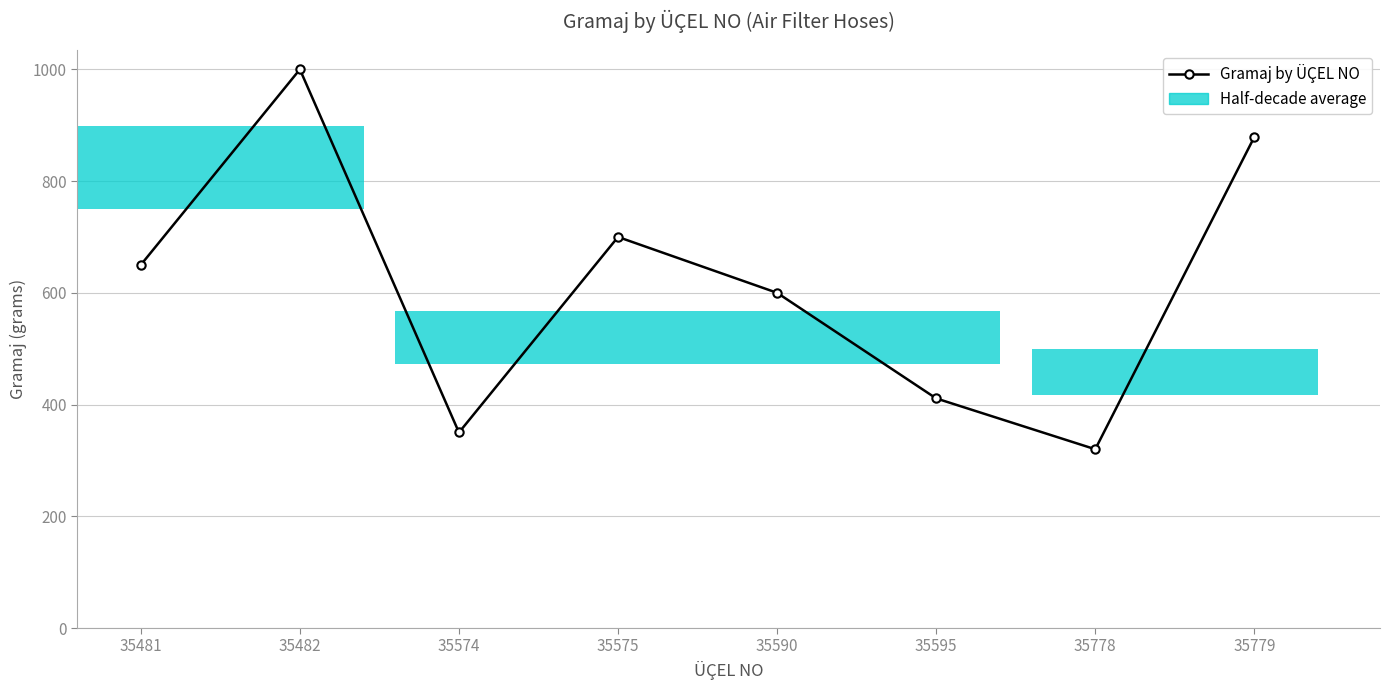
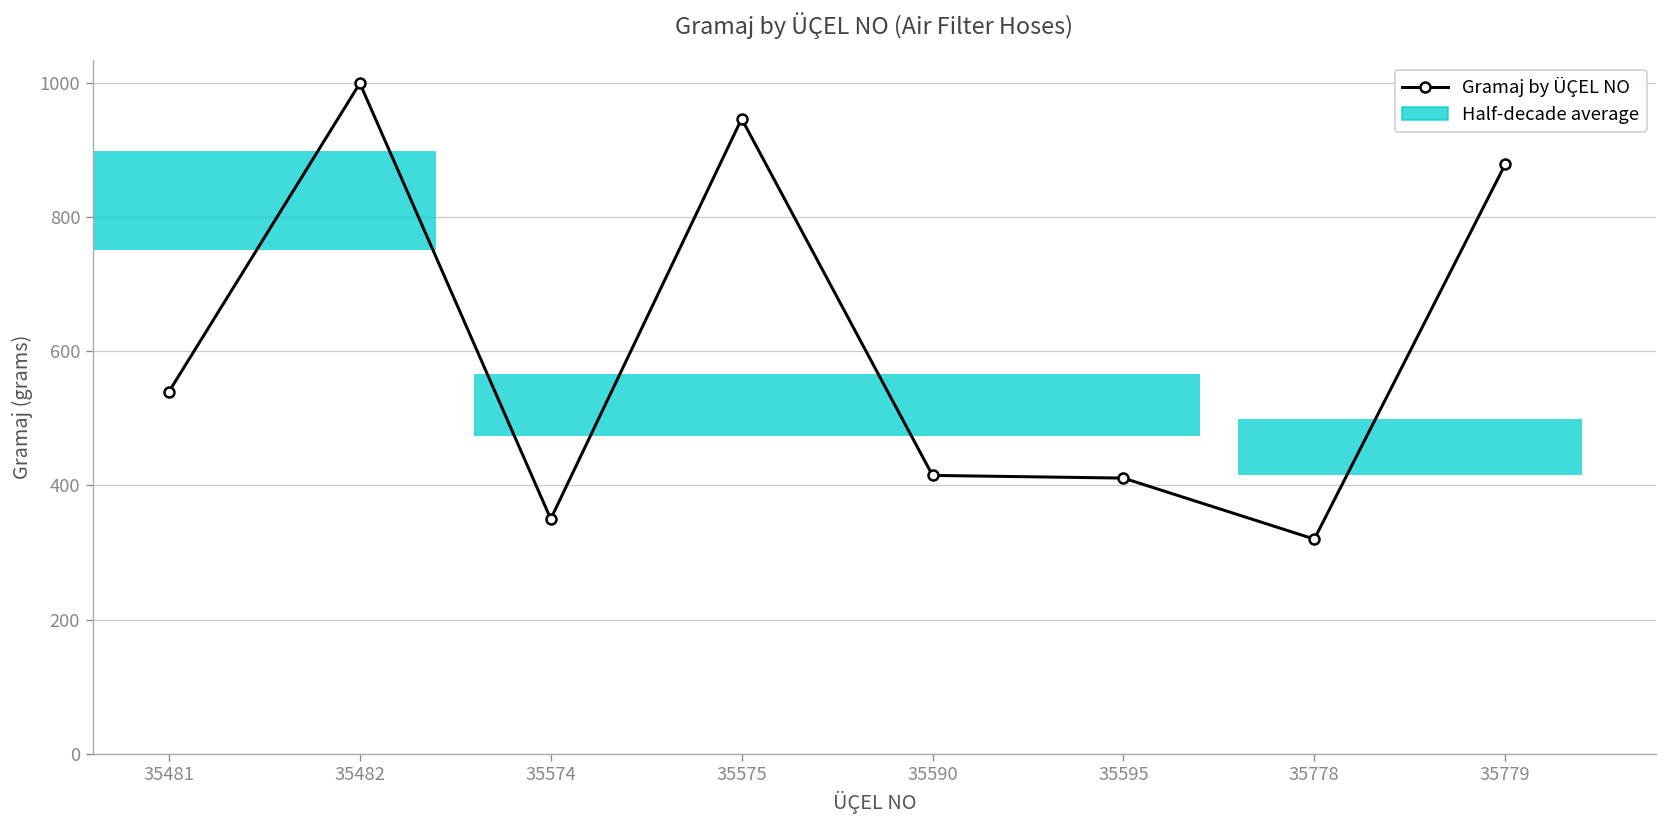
Gramaj by ÜÇEL NO, 35481: 650 -> 540
Gramaj by ÜÇEL NO, 35575: 700 -> 950
Gramaj by ÜÇEL NO, 35590: 600 -> 420
